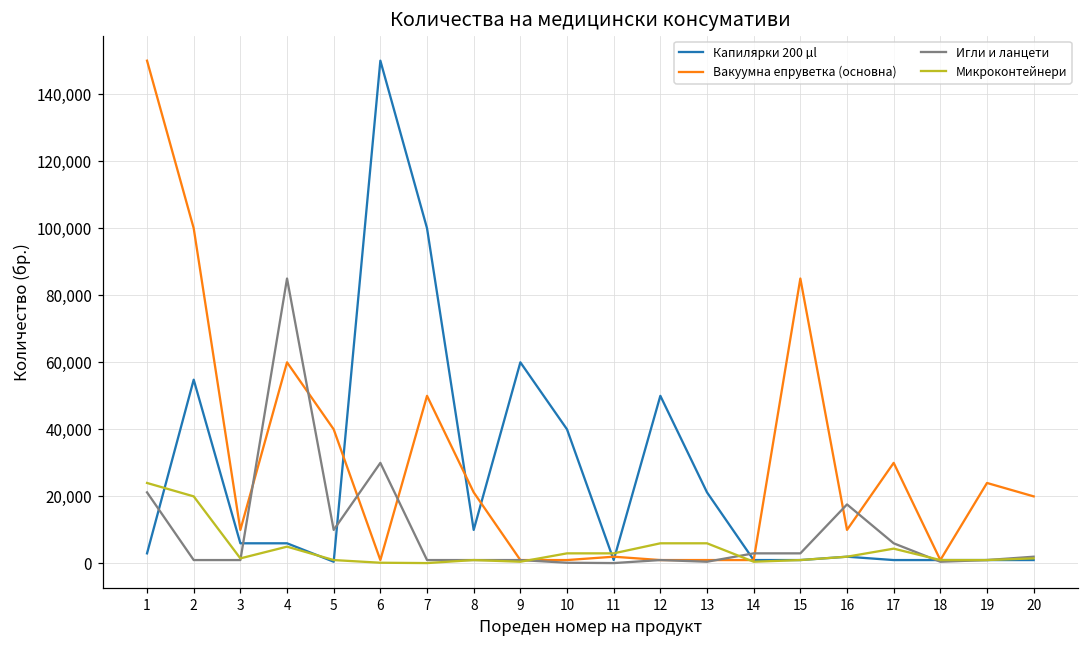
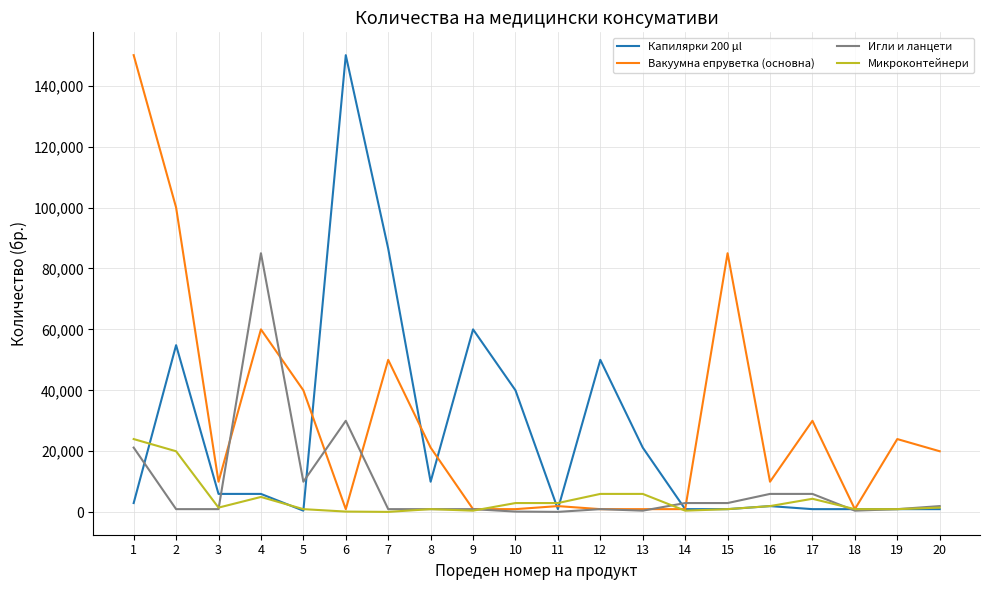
Капилярки 200 µl, 7: 100,000 -> 87,000
Игли и ланцети, 16: 18,000 -> 6,000
